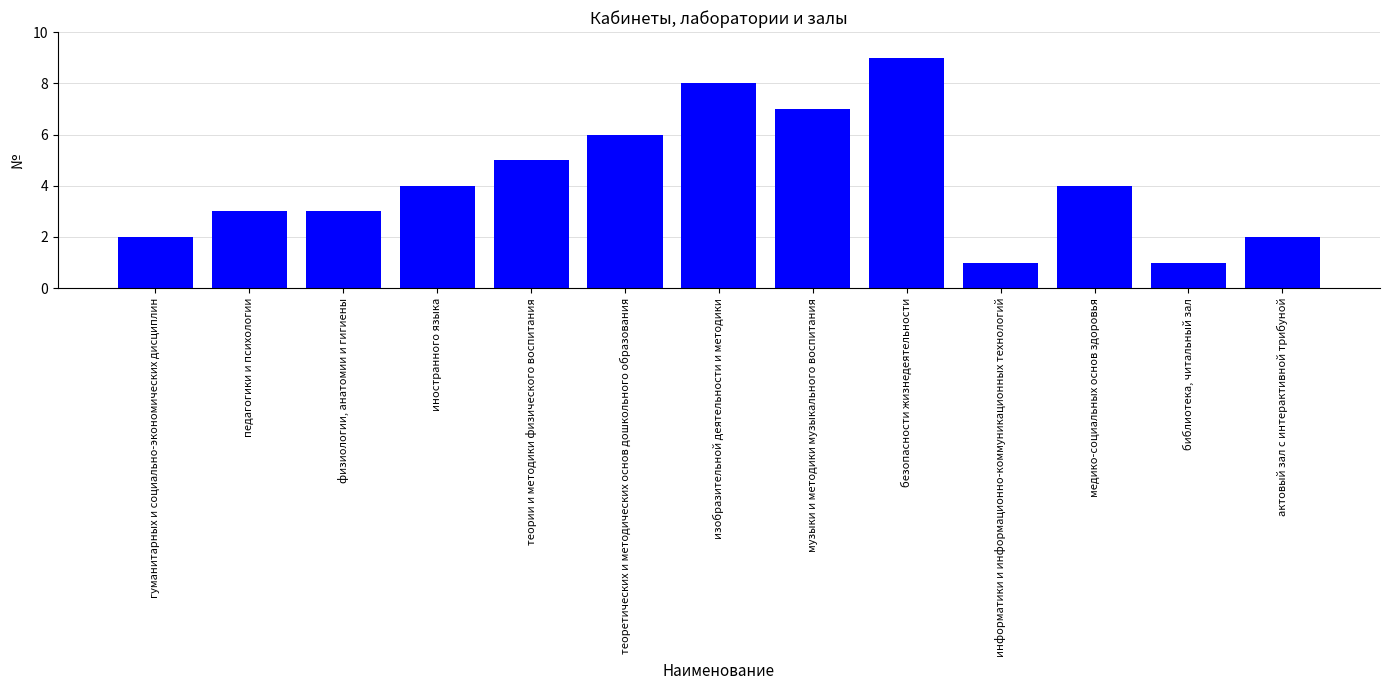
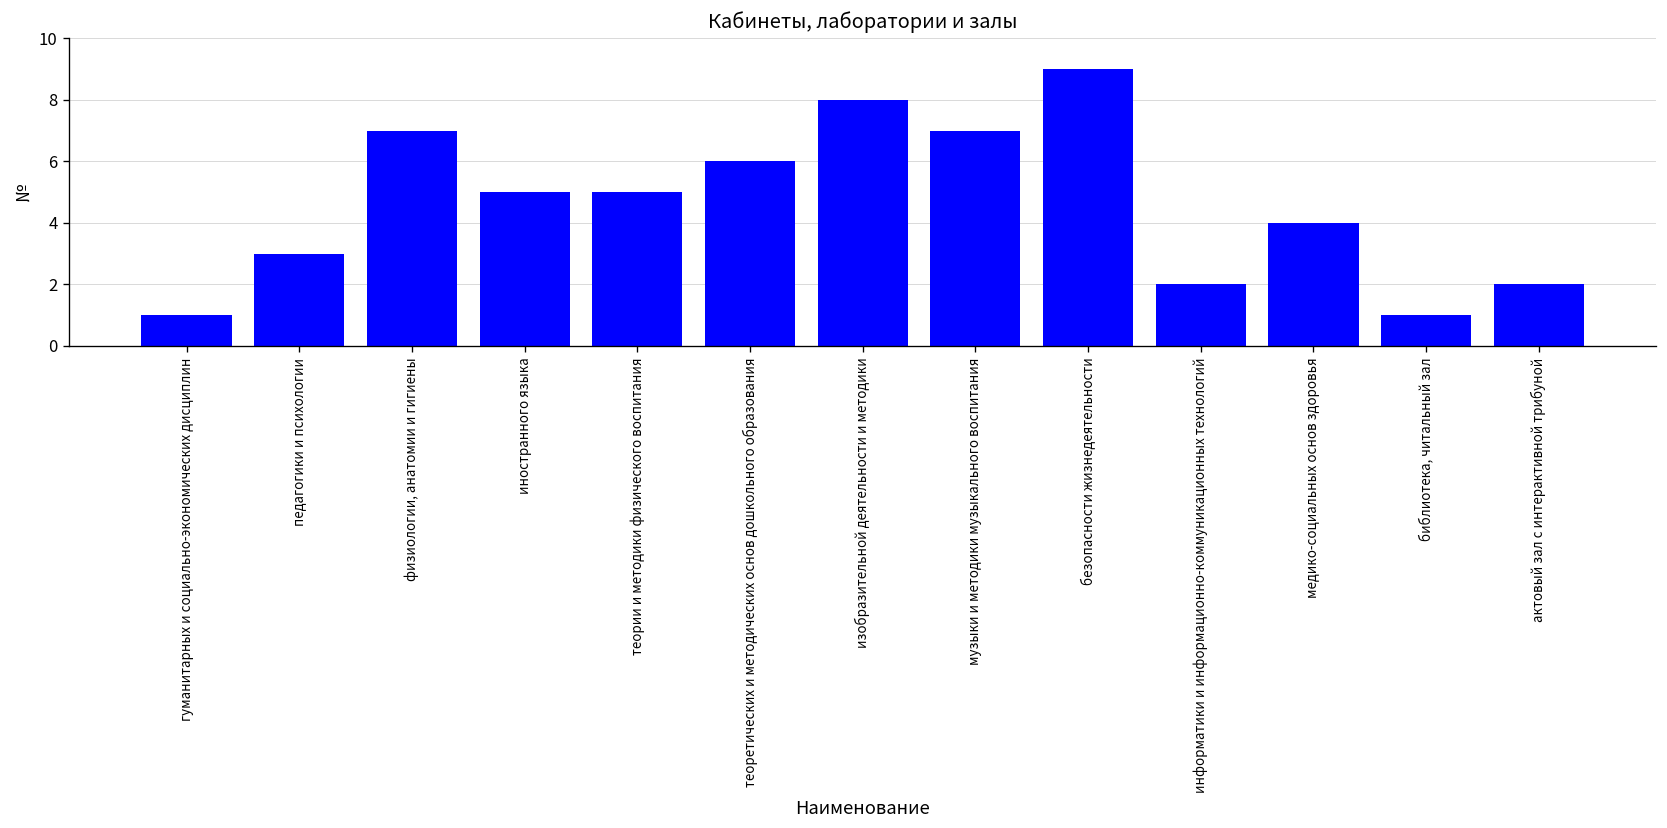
гуманитарных и социально-экономических дисциплин: 2 -> 1
физиологии, анатомии и гигиены: 3 -> 7
иностранного языка: 4 -> 5
информатики и информационно-коммуникационных технологий: 1 -> 2
